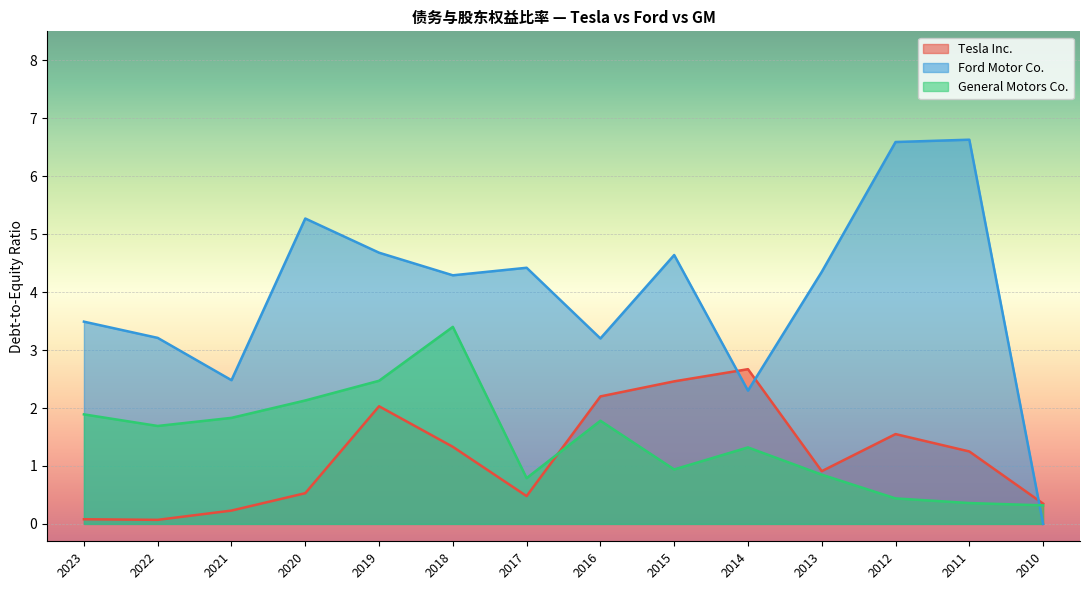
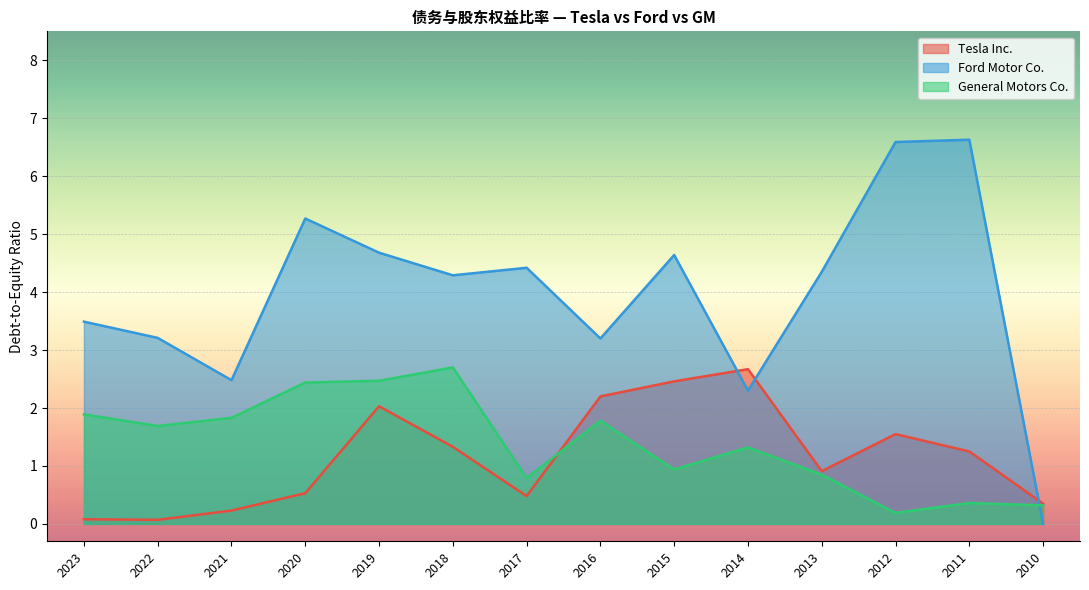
General Motors Co., 2020: 2.1 -> 2.4
General Motors Co., 2018: 3.4 -> 2.7
General Motors Co., 2012: 0.4 -> 0.2
